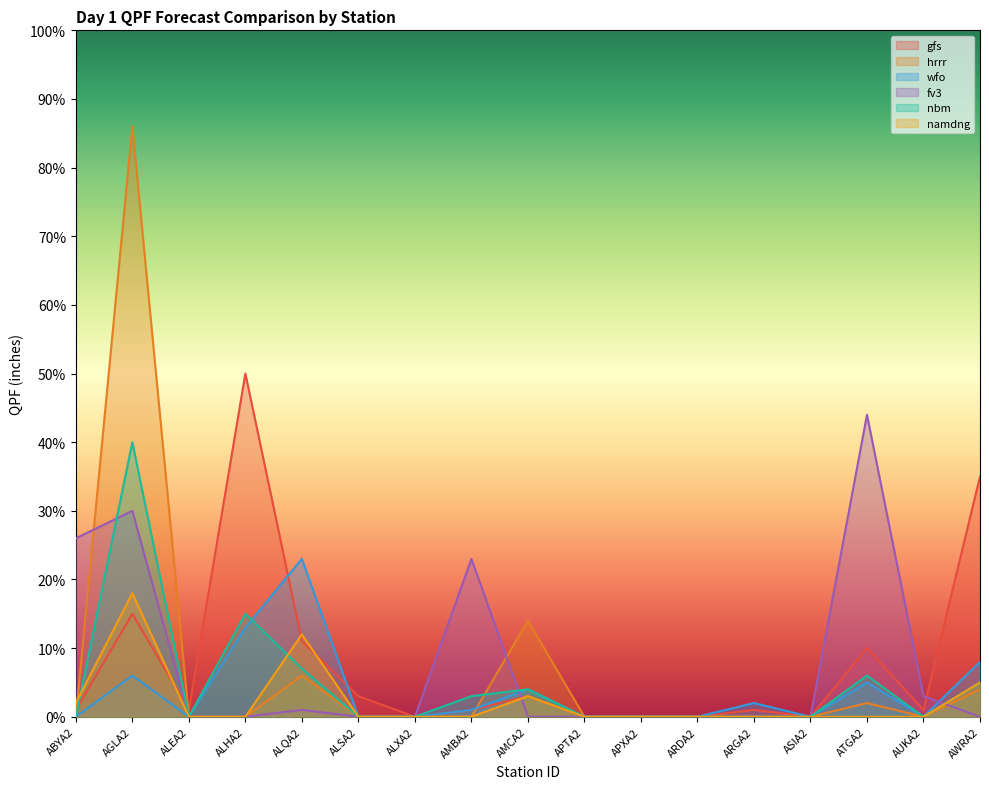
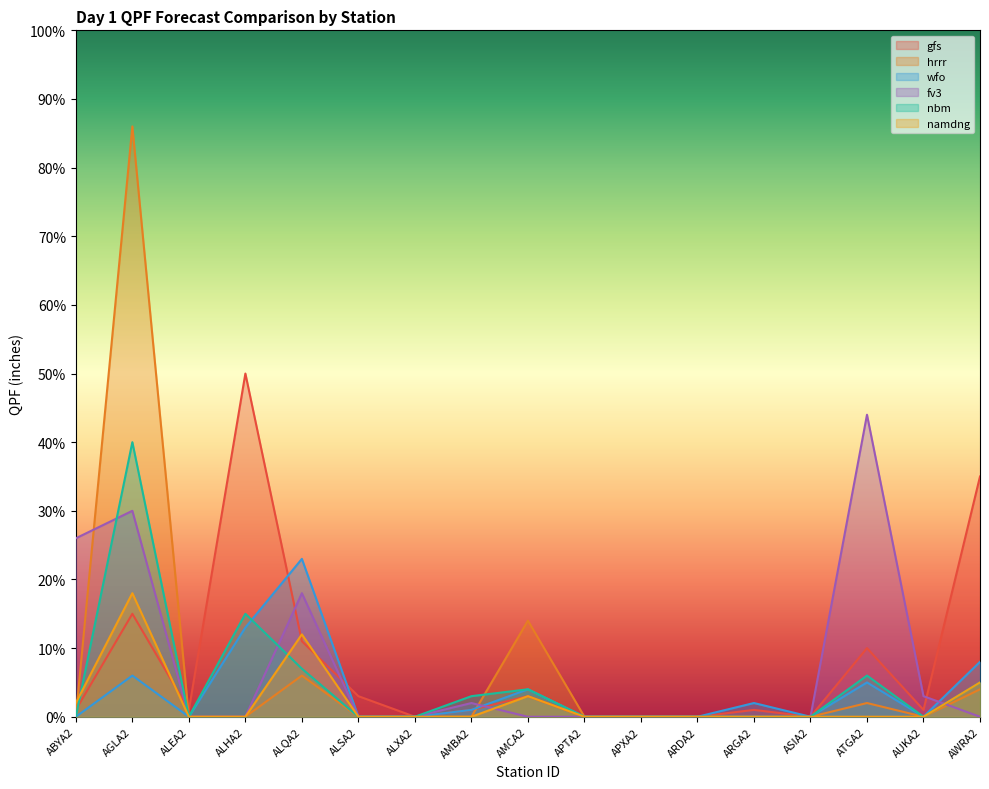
fv3, ALQA2: 1% -> 18%
fv3, AMBA2: 23% -> 2%
